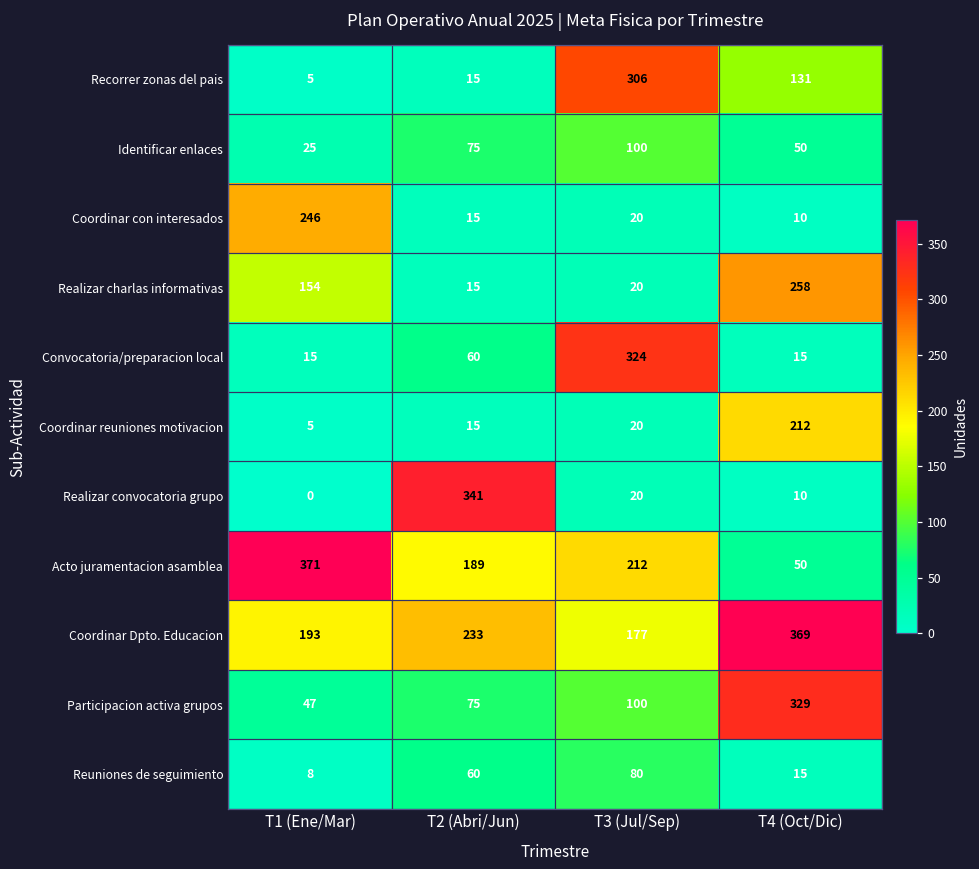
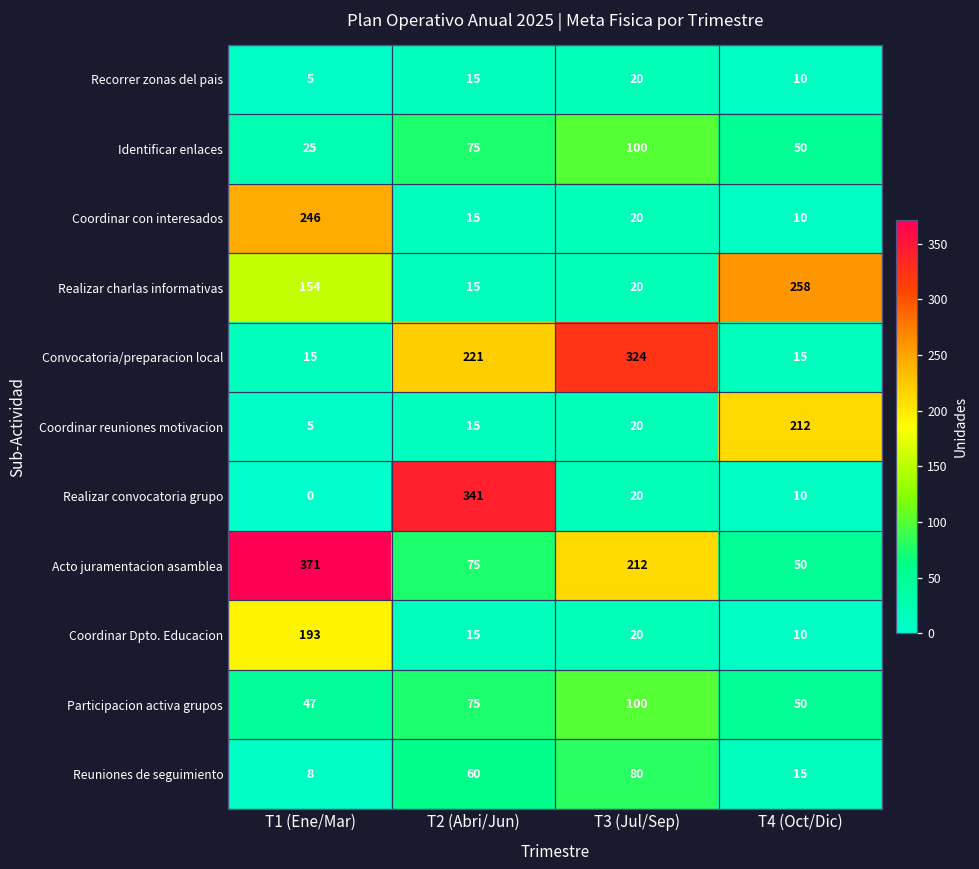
Recorrer zonas del pais, T3 (Jul/Sep): 306 -> 20
Recorrer zonas del pais, T4 (Oct/Dic): 131 -> 10
Convocatoria/preparacion local, T2 (Abri/Jun): 60 -> 221
Acto juramentacion asamblea, T2 (Abri/Jun): 189 -> 75
Coordinar Dpto. Educacion, T2 (Abri/Jun): 233 -> 15
Coordinar Dpto. Educacion, T3 (Jul/Sep): 177 -> 20
Coordinar Dpto. Educacion, T4 (Oct/Dic): 369 -> 10
Participacion activa grupos, T4 (Oct/Dic): 329 -> 50
